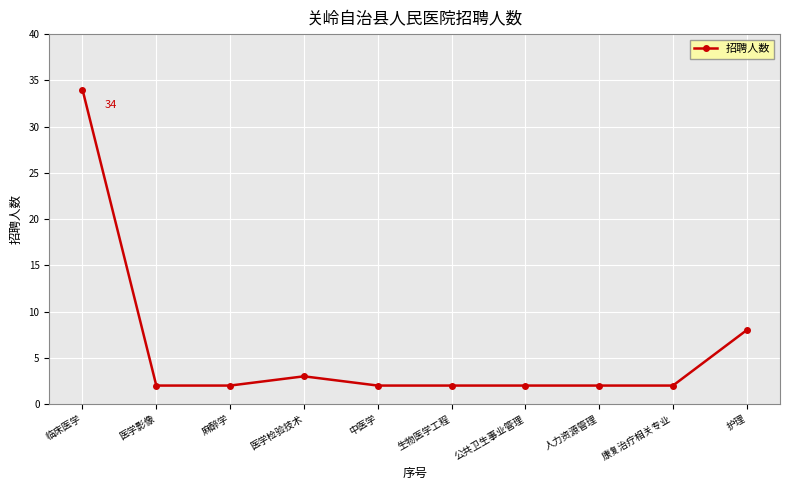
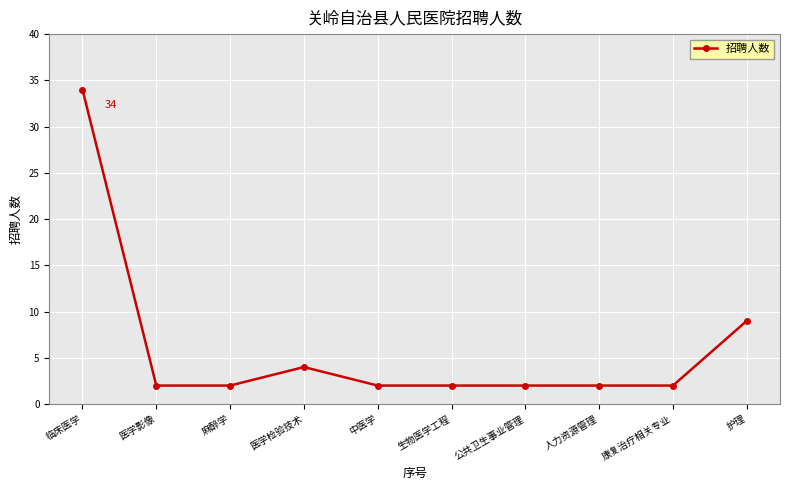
医学检验技术: 3 -> 4
护理: 8 -> 9
